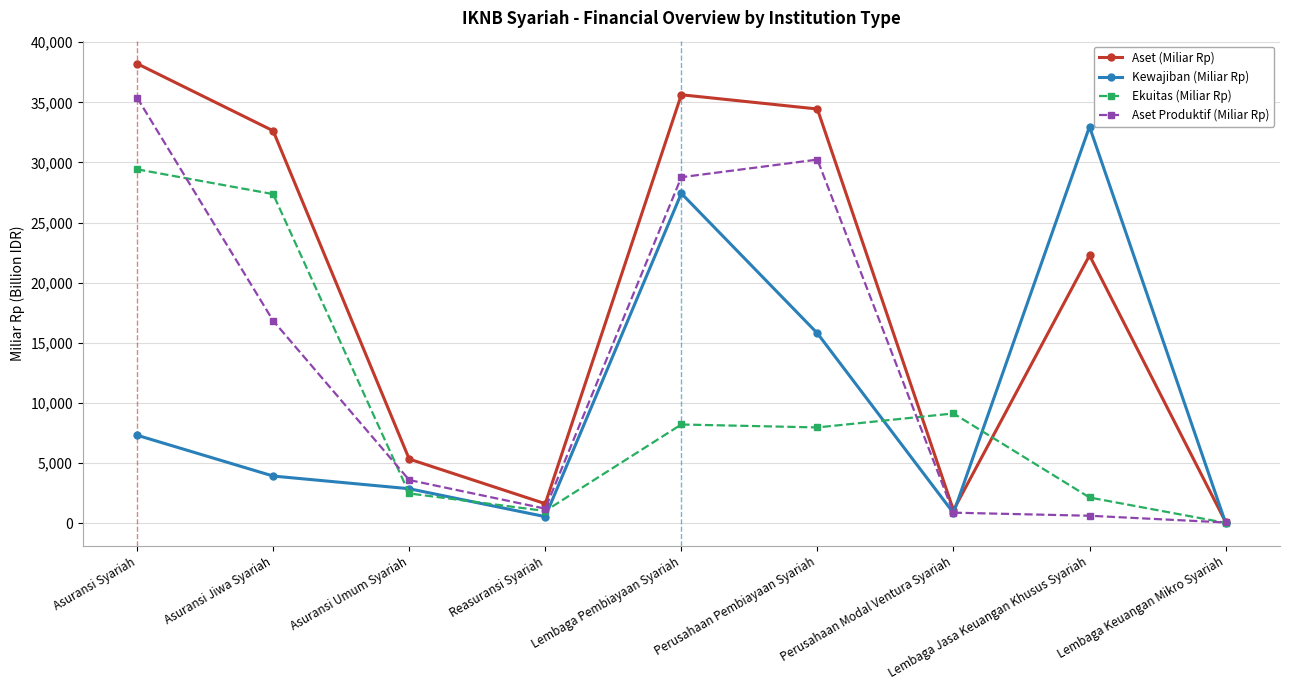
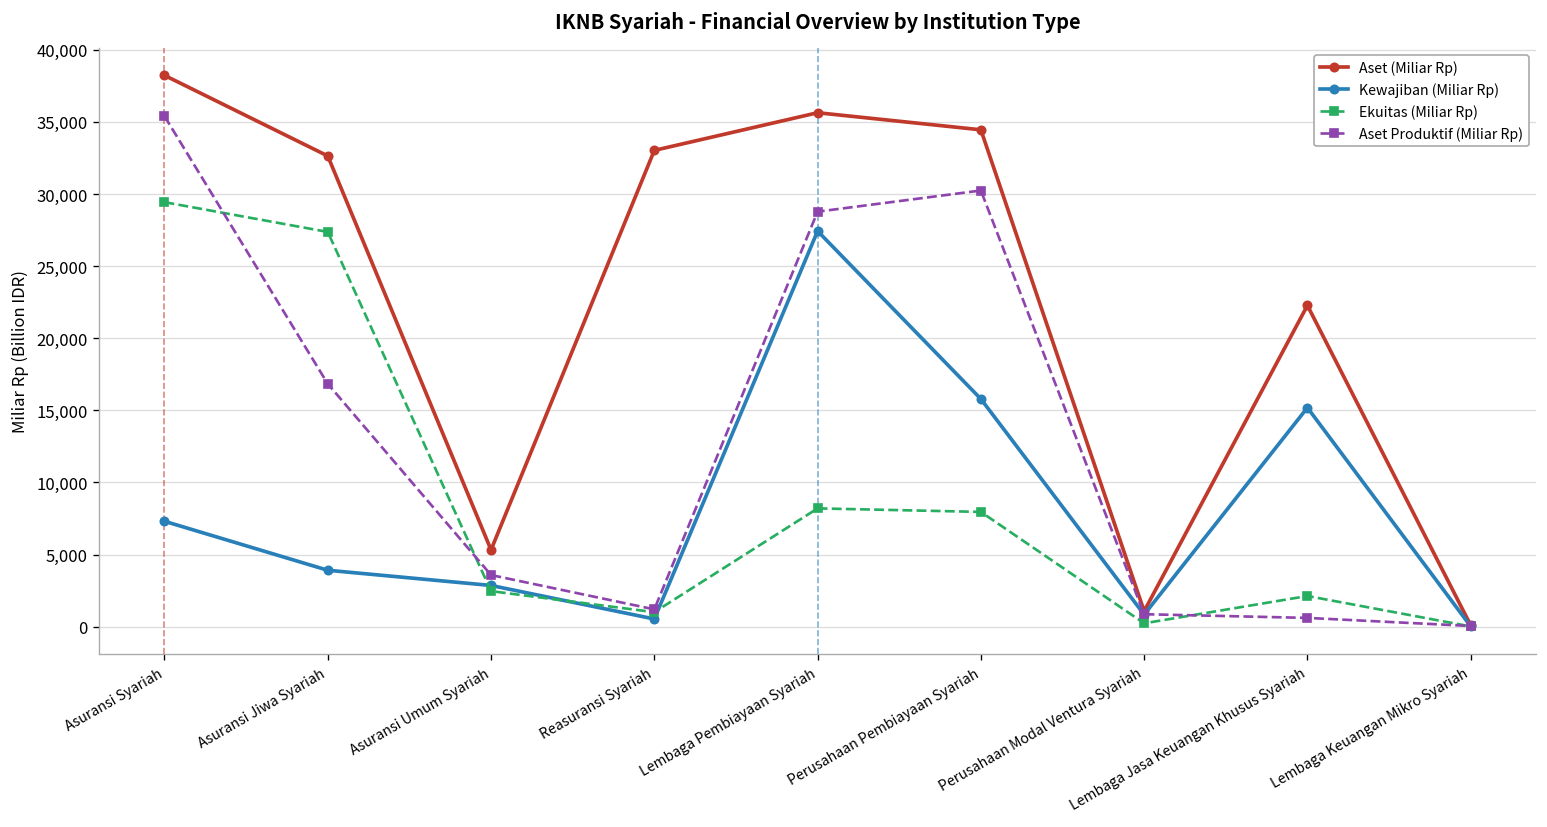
Aset (Miliar Rp), Reasuransi Syariah: 1,600 -> 33,000
Ekuitas (Miliar Rp), Perusahaan Modal Ventura Syariah: 9,100 -> 200
Kewajiban (Miliar Rp), Lembaga Jasa Keuangan Khusus Syariah: 33,000 -> 15,200
